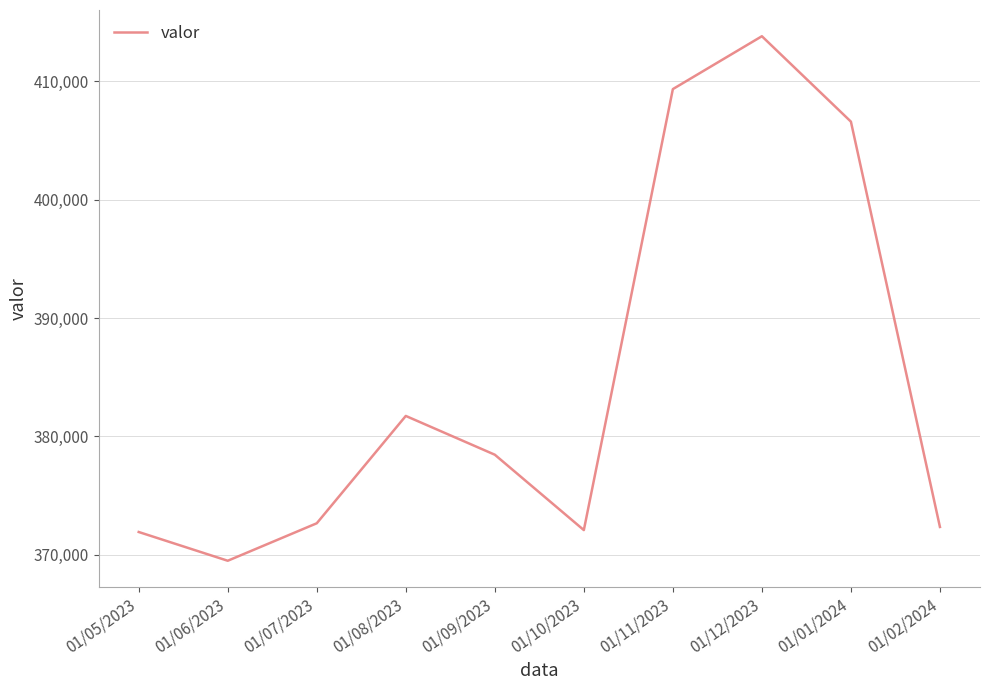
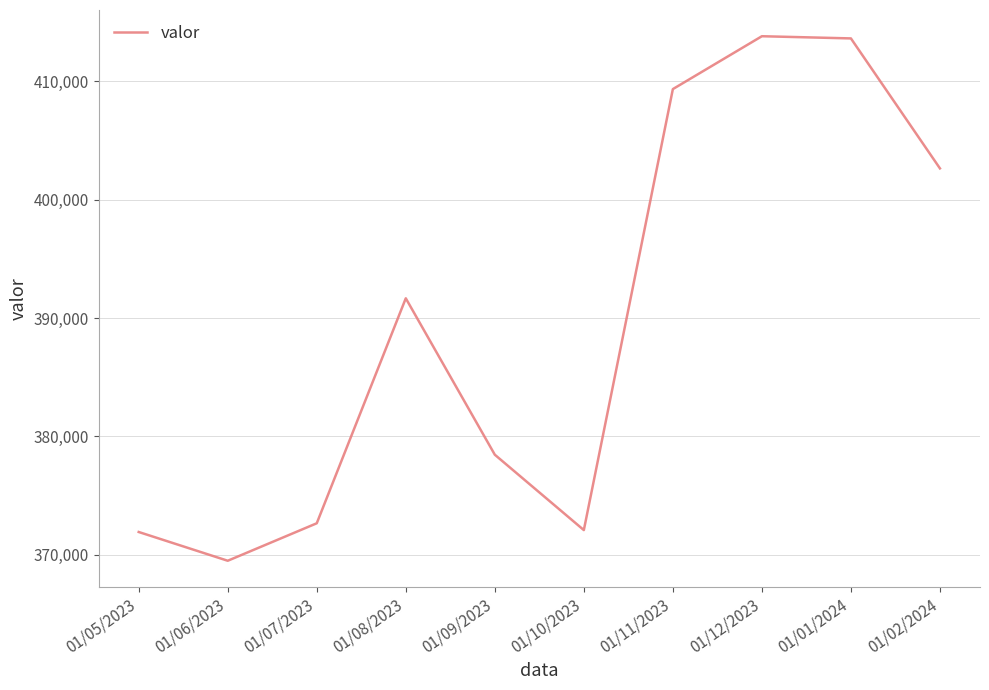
01/08/2023: 381,700 -> 391,700
01/01/2024: 406,600 -> 413,600
01/02/2024: 372,300 -> 402,600
